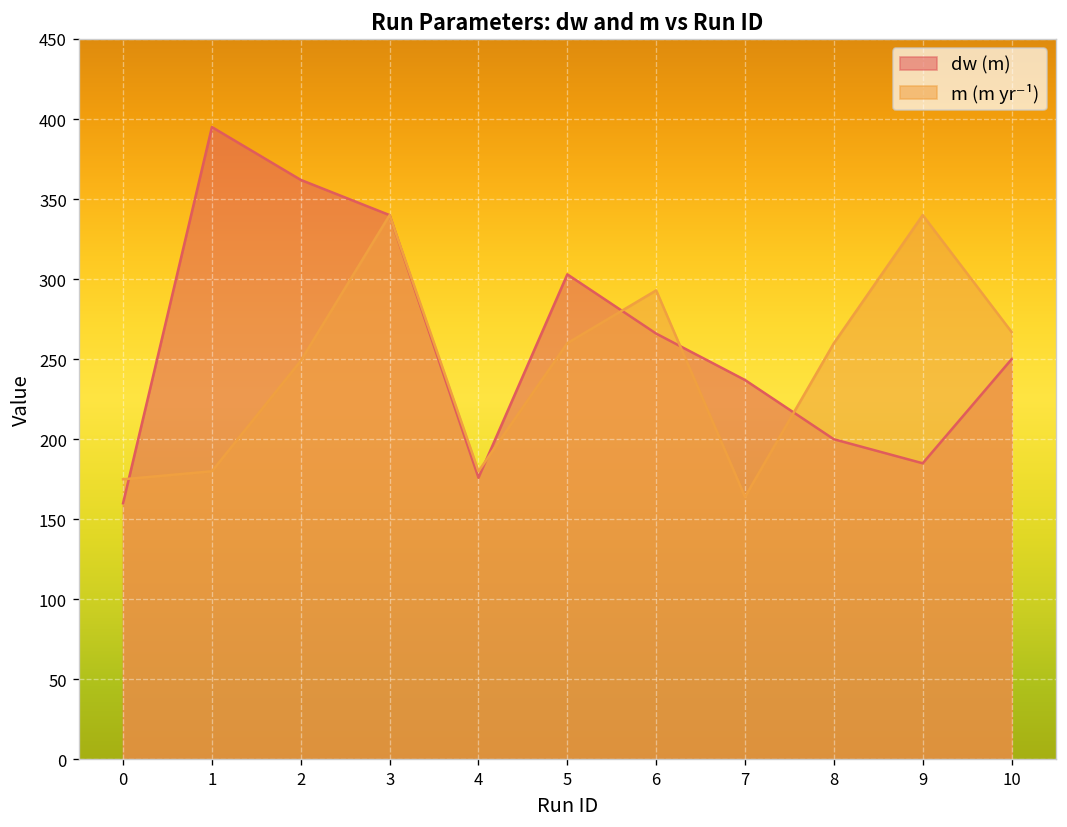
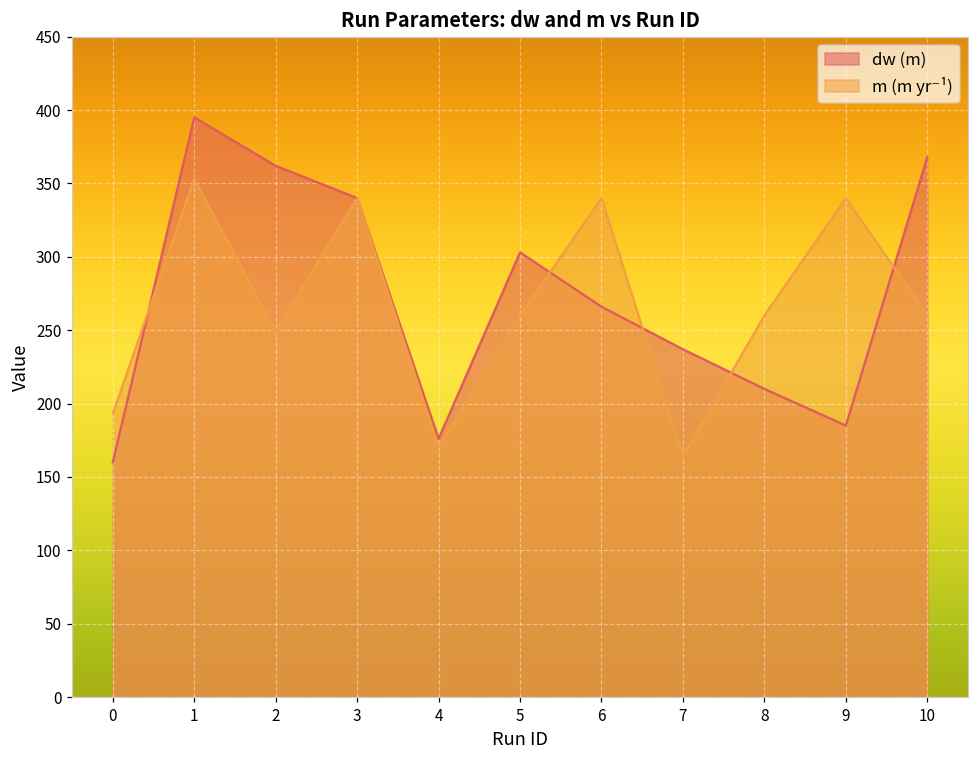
m (m yr⁻¹), 0: 175 -> 193
m (m yr⁻¹), 1: 180 -> 353
m (m yr⁻¹), 4: 180 -> 170
m (m yr⁻¹), 6: 293 -> 340
dw (m), 8: 200 -> 210
dw (m), 10: 250 -> 368
m (m yr⁻¹), 10: 267 -> 260
